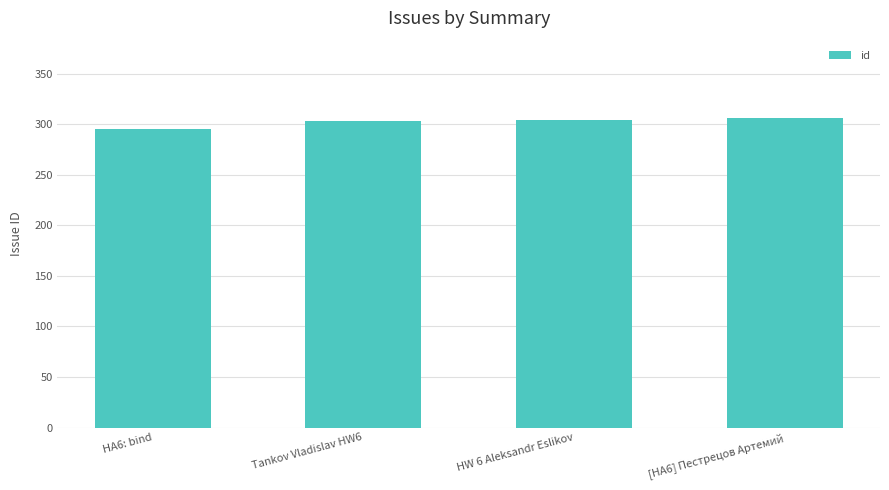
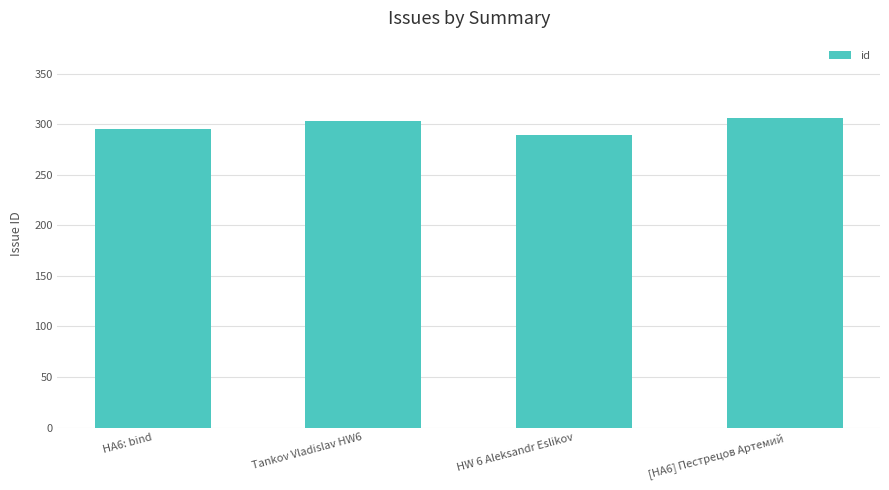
HW 6 Aleksandr Eslikov: 304 -> 289
